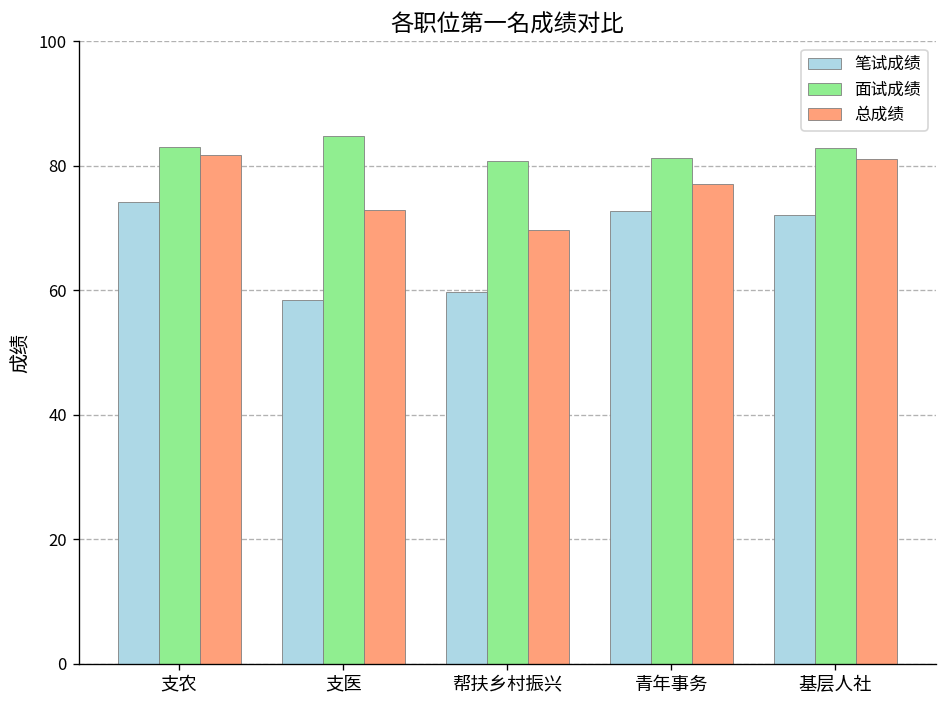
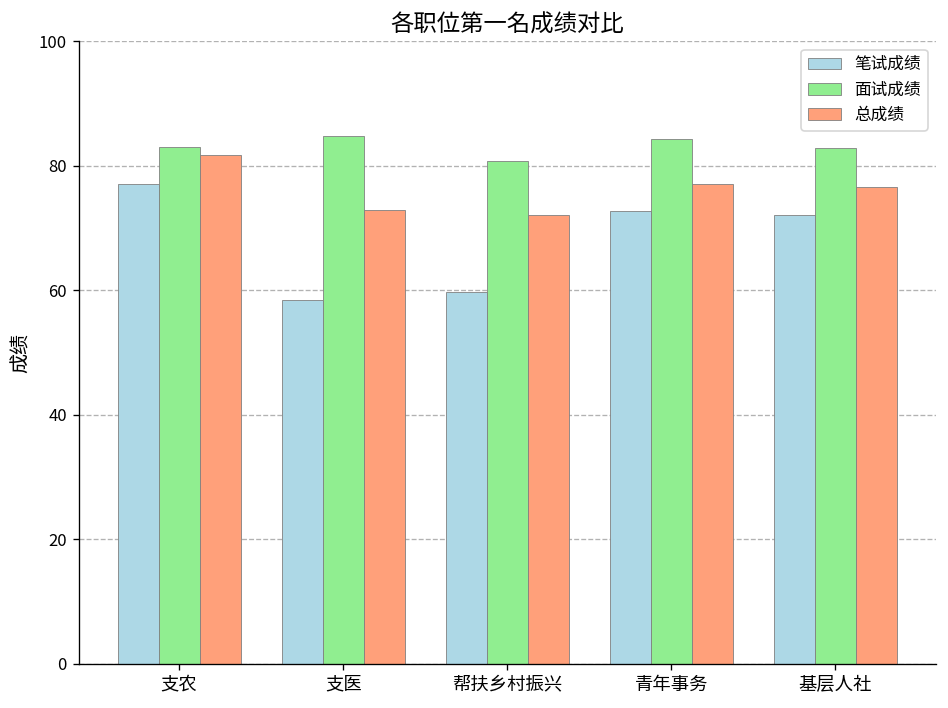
笔试成绩, 支农: 74 -> 77
总成绩, 帮扶乡村振兴: 70 -> 72
面试成绩, 青年事务: 81 -> 84
总成绩, 基层人社: 81 -> 77
